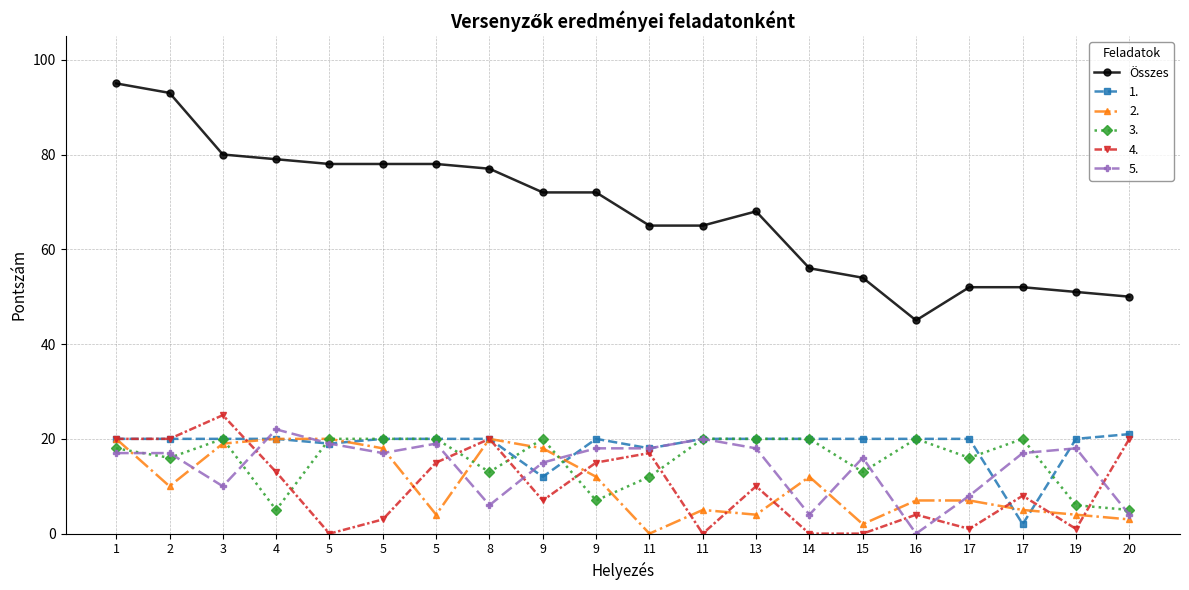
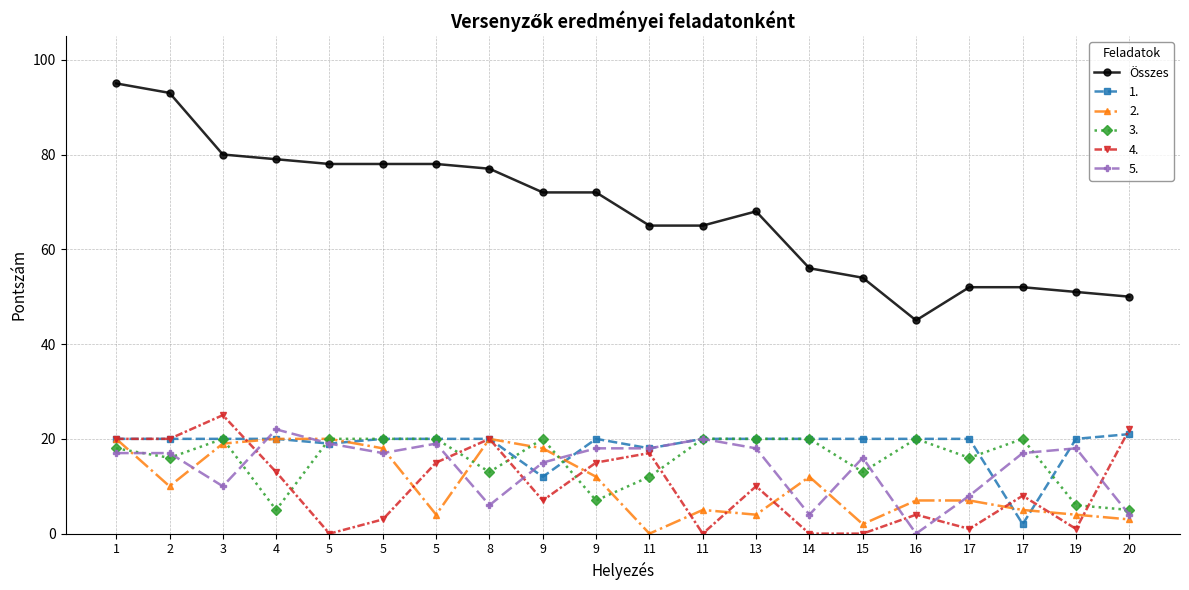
4., 20: 20 -> 22
